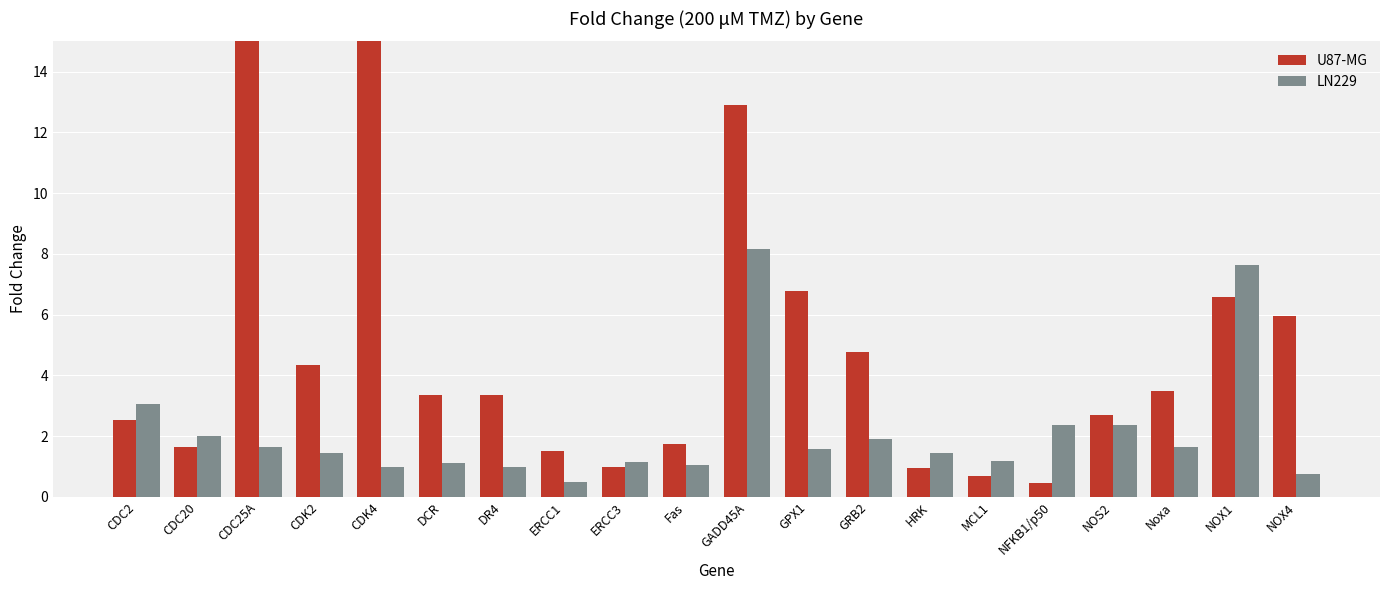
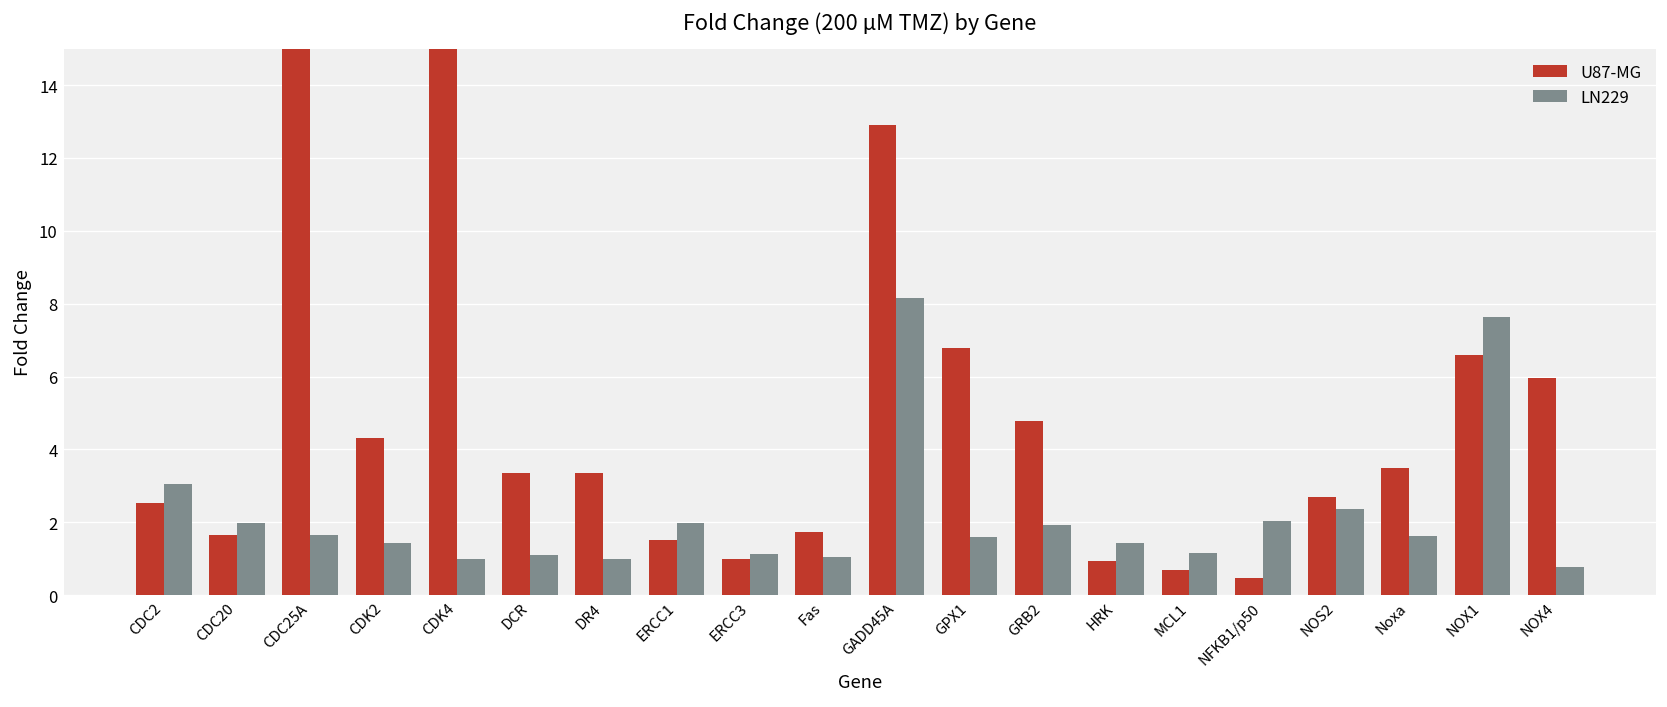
LN229, ERCC1: 0.5 -> 2.0
LN229, NFKB1/p50: 2.4 -> 2.0
